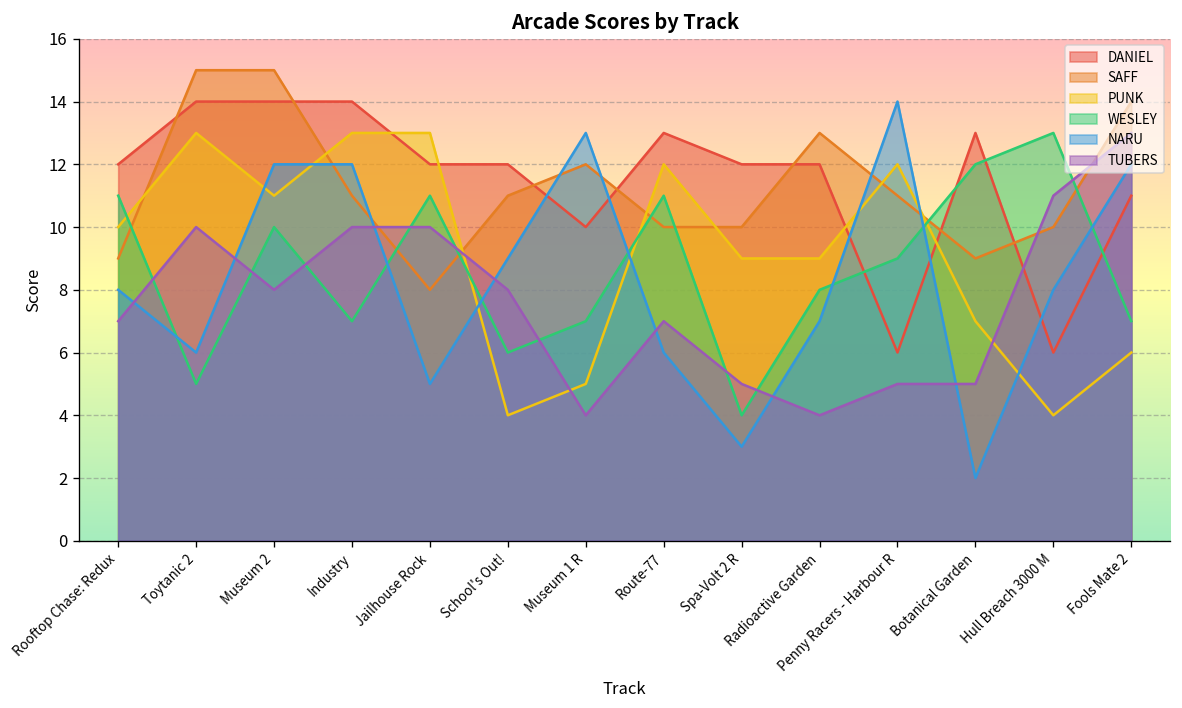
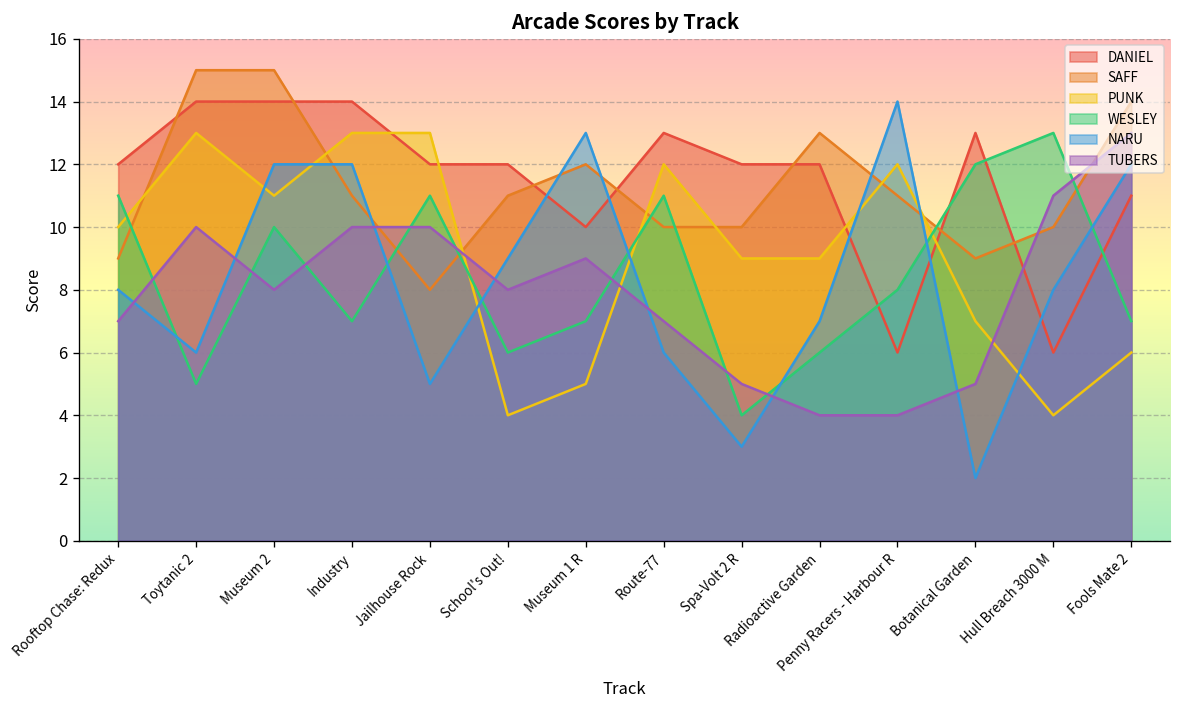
TUBERS, Museum 1 R: 4 -> 9
WESLEY, Radioactive Garden: 8 -> 6
WESLEY, Penny Racers - Harbour R: 9 -> 8
TUBERS, Penny Racers - Harbour R: 5 -> 4
